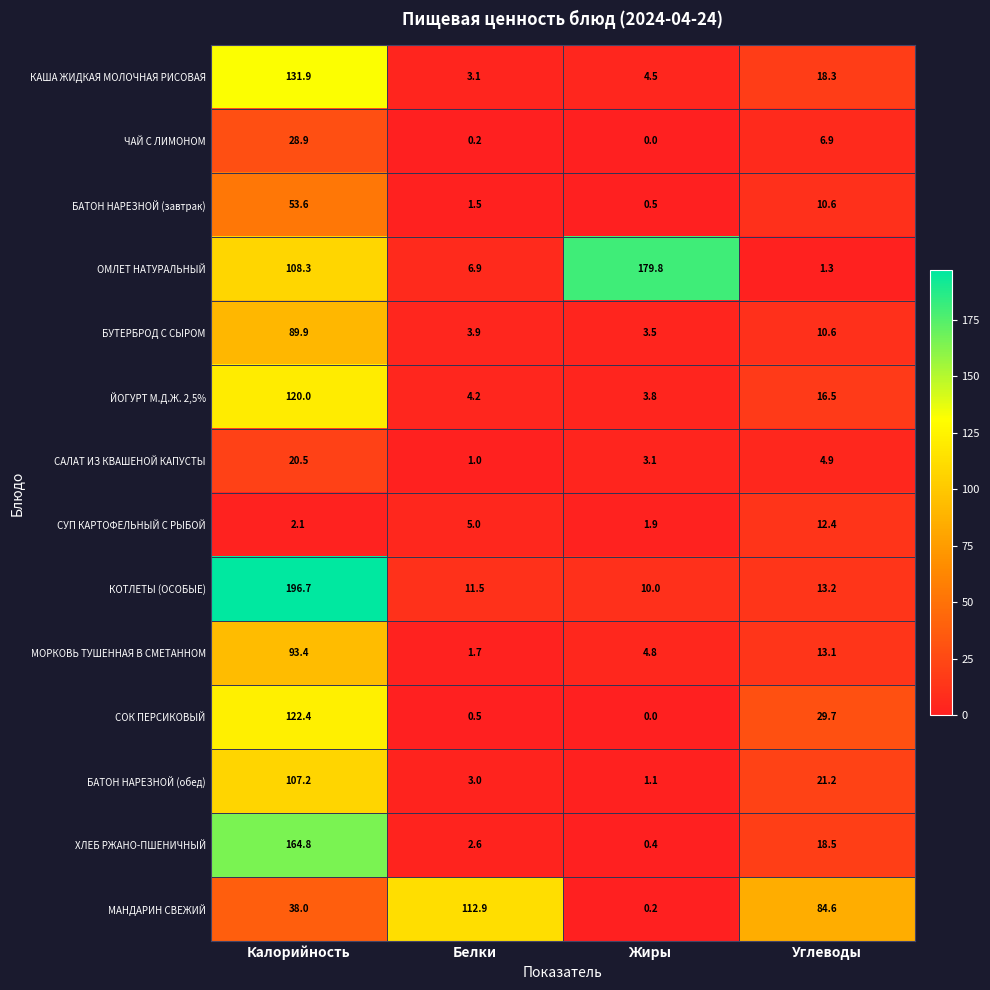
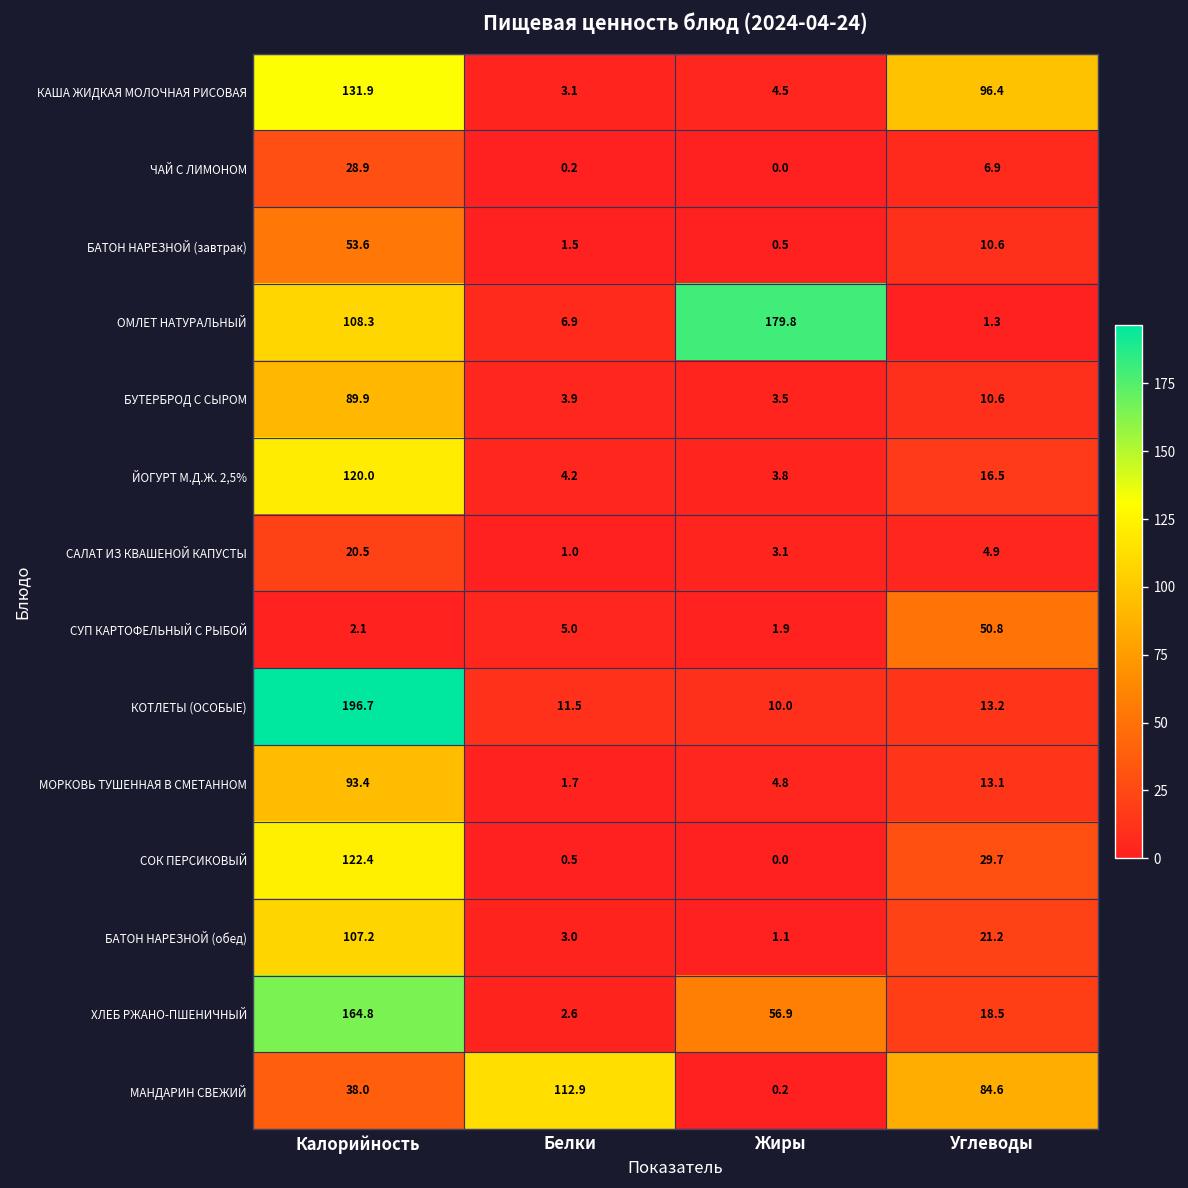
КАША ЖИДКАЯ МОЛОЧНАЯ РИСОВАЯ, Углеводы: 18.3 -> 96.4
СУП КАРТОФЕЛЬНЫЙ С РЫБОЙ, Углеводы: 12.4 -> 50.8
ХЛЕБ РЖАНО-ПШЕНИЧНЫЙ, Жиры: 0.4 -> 56.9
